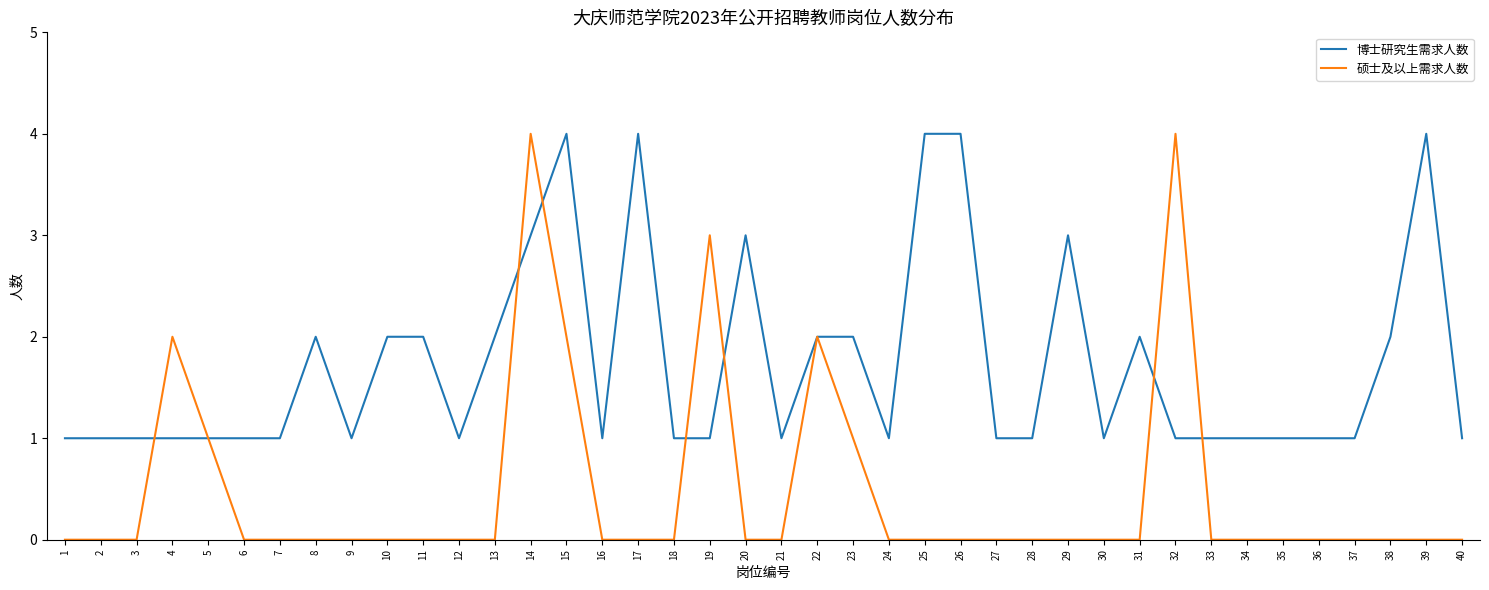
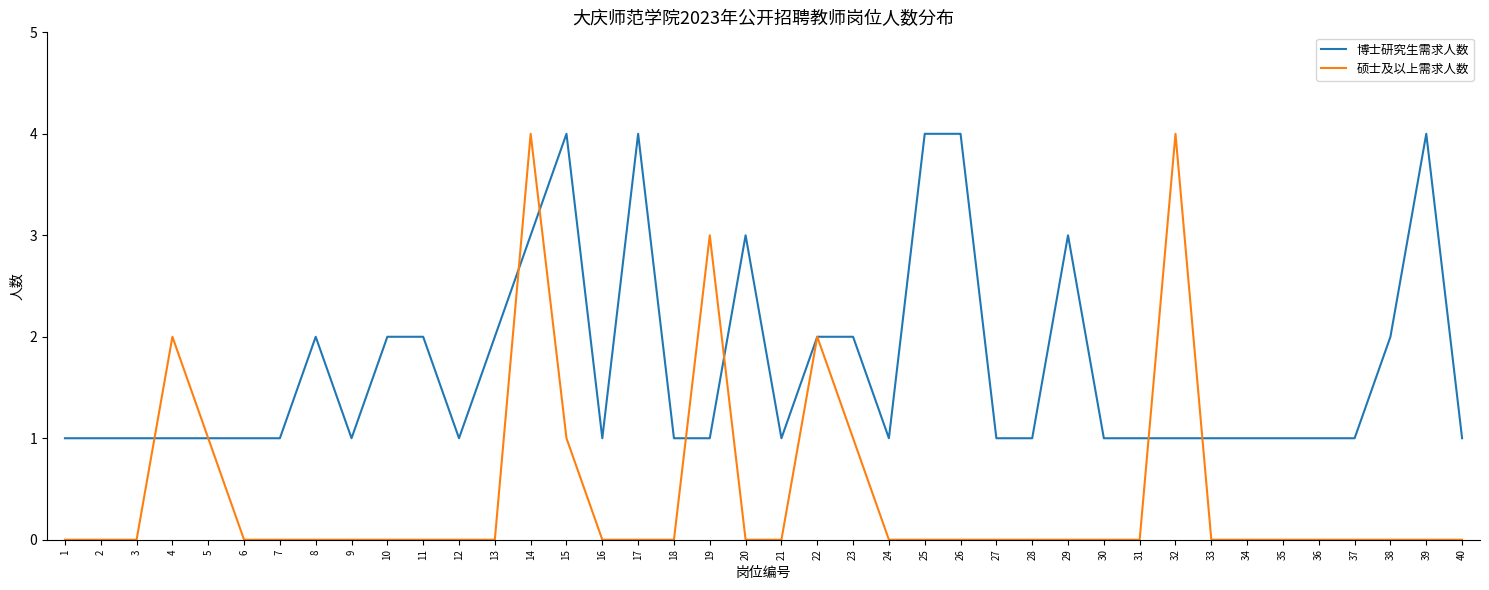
硕士及以上需求人数, 15: 2 -> 1
博士研究生需求人数, 31: 2 -> 1
